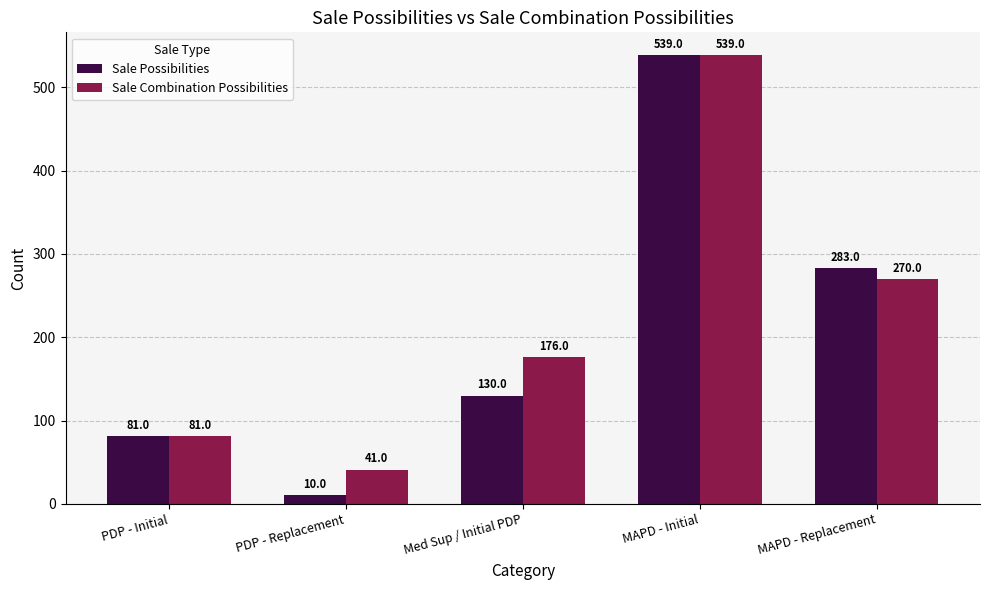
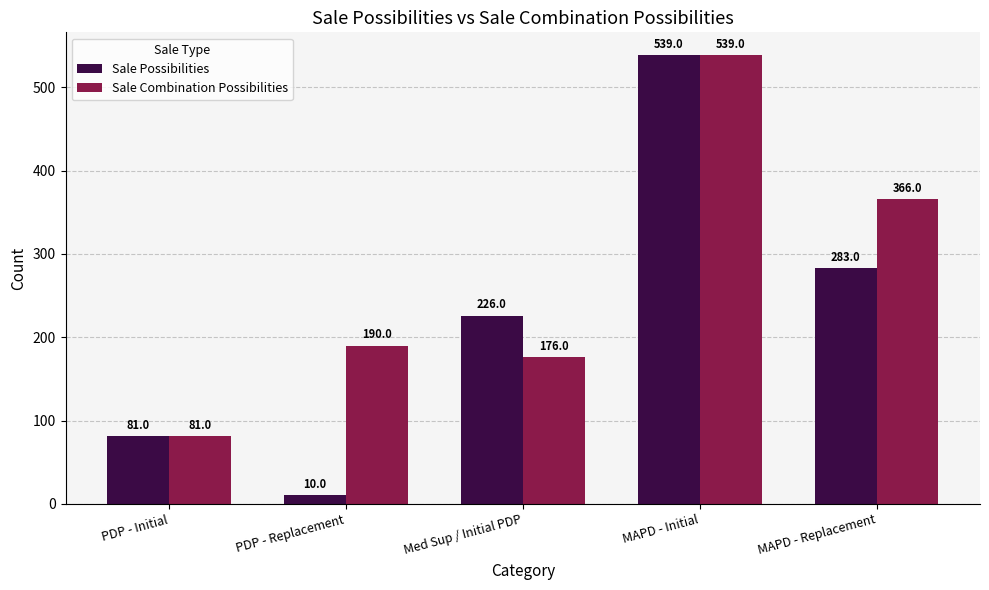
Sale Combination Possibilities, PDP - Replacement: 41.0 -> 190.0
Sale Possibilities, Med Sup / Initial PDP: 130.0 -> 226.0
Sale Combination Possibilities, MAPD - Replacement: 270.0 -> 366.0
